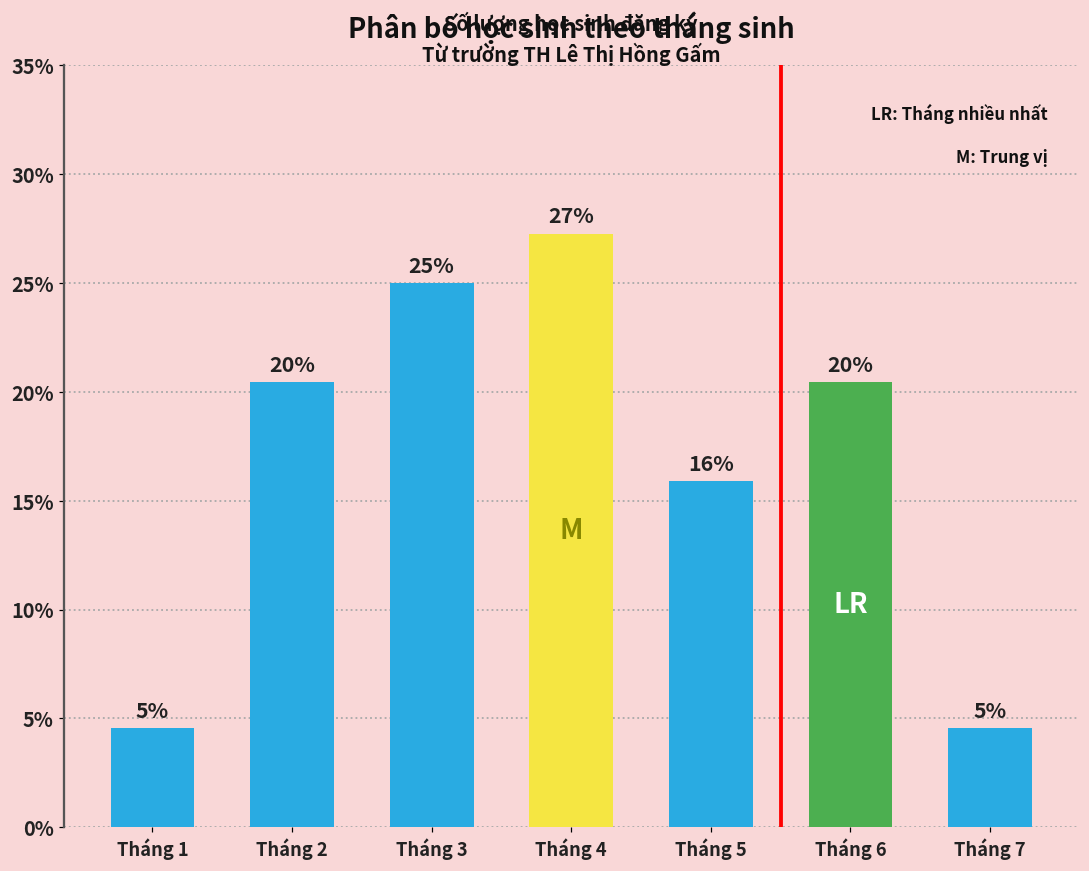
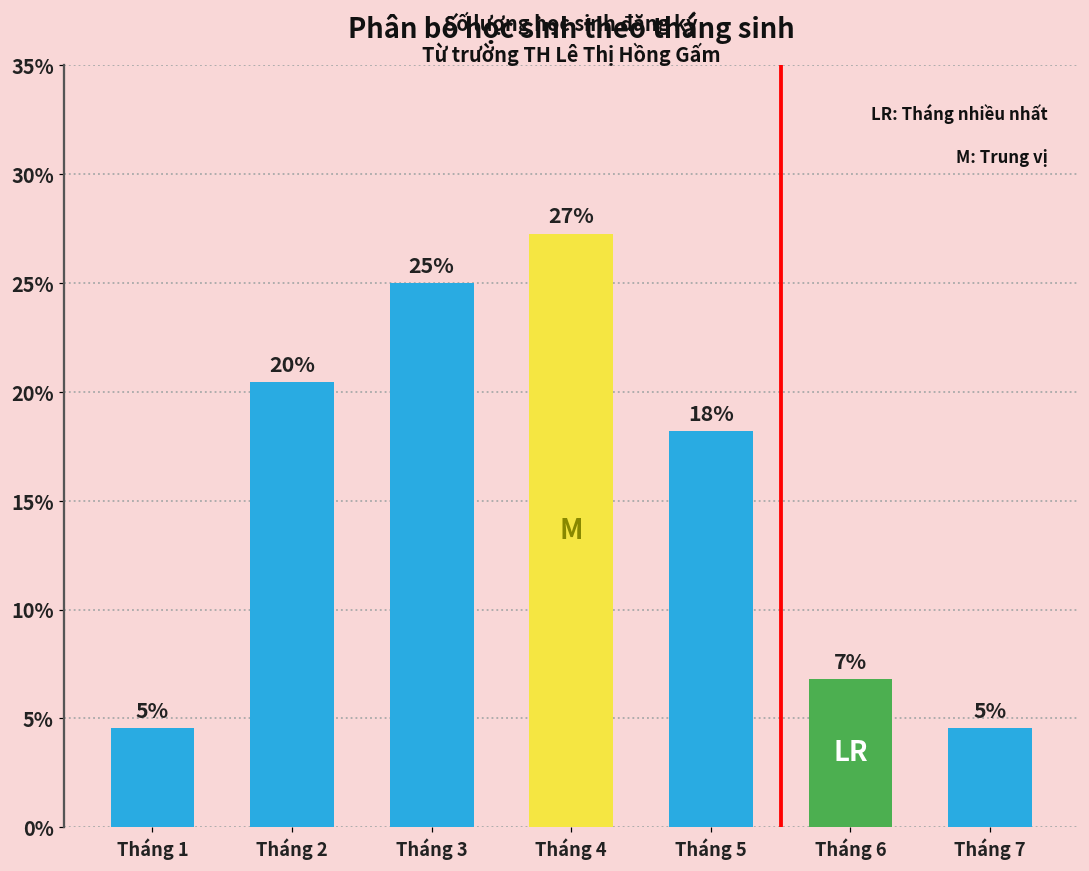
Tháng 5: 16% -> 18%
Tháng 6: 20% -> 7%
